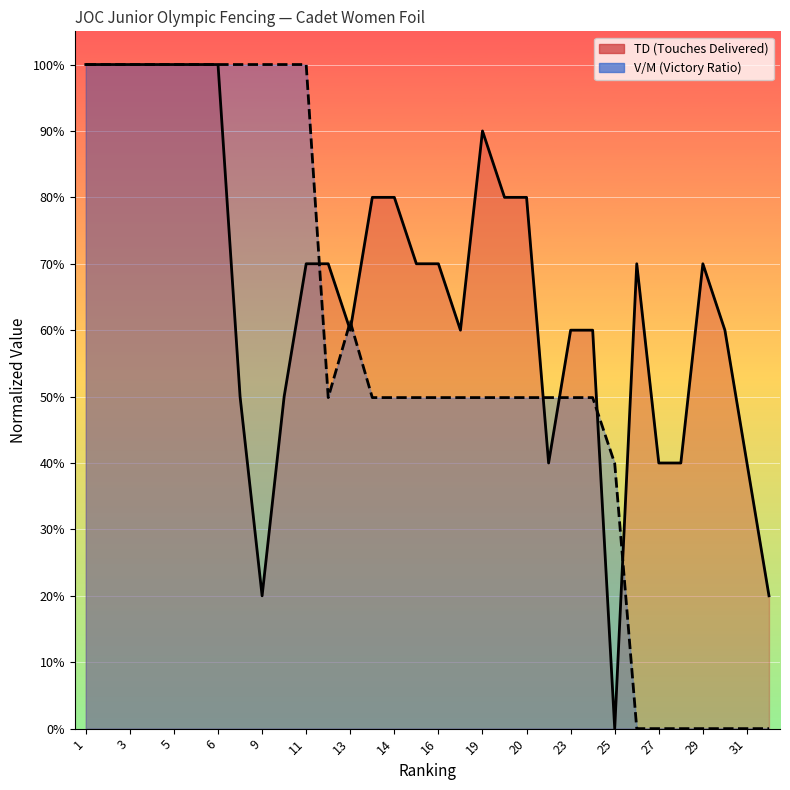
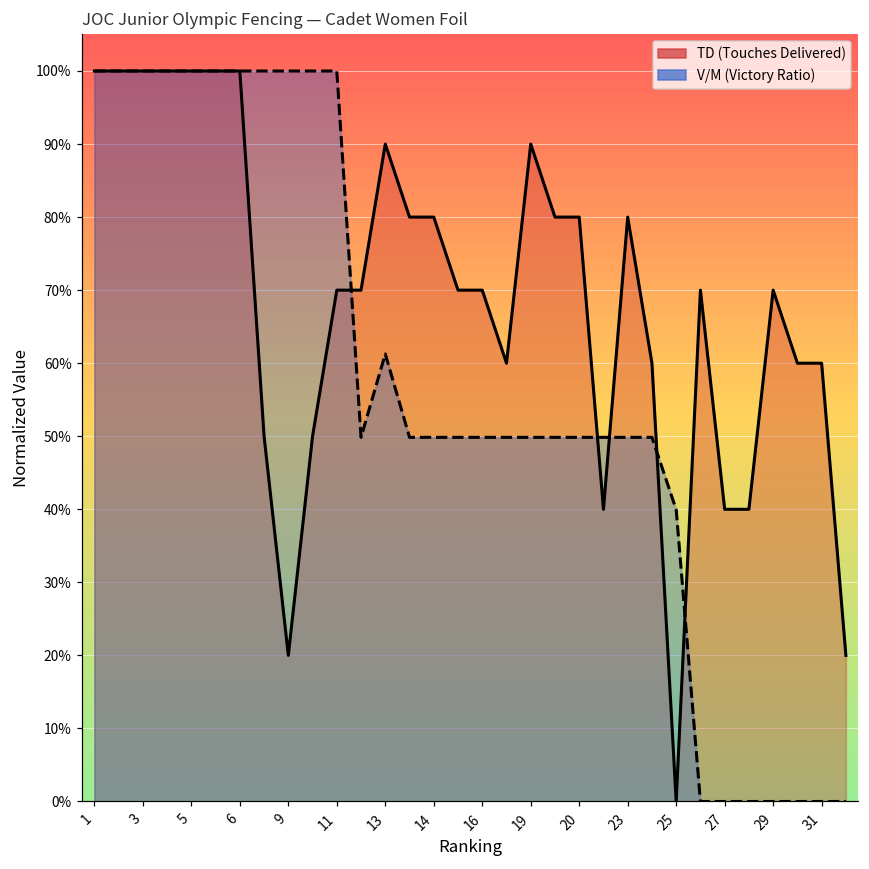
TD (Touches Delivered), 13: 60% -> 90%
TD (Touches Delivered), 23: 60% -> 80%
TD (Touches Delivered), 31: 40% -> 60%
